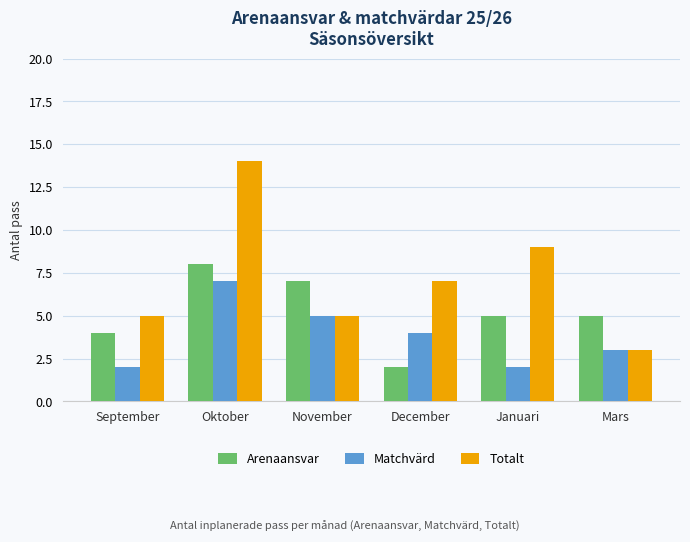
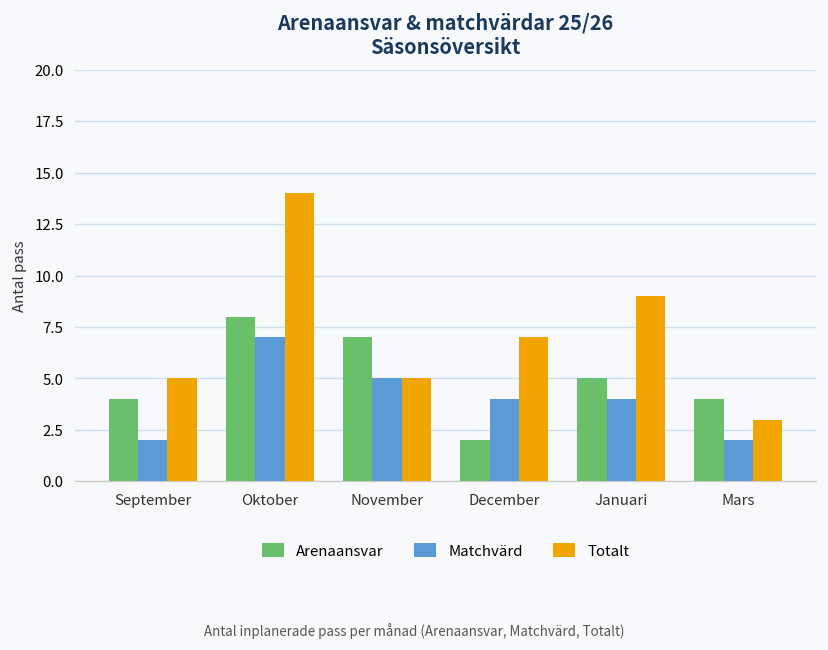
Matchvärd, Januari: 2 -> 4
Arenaansvar, Mars: 5 -> 4
Matchvärd, Mars: 3 -> 2
